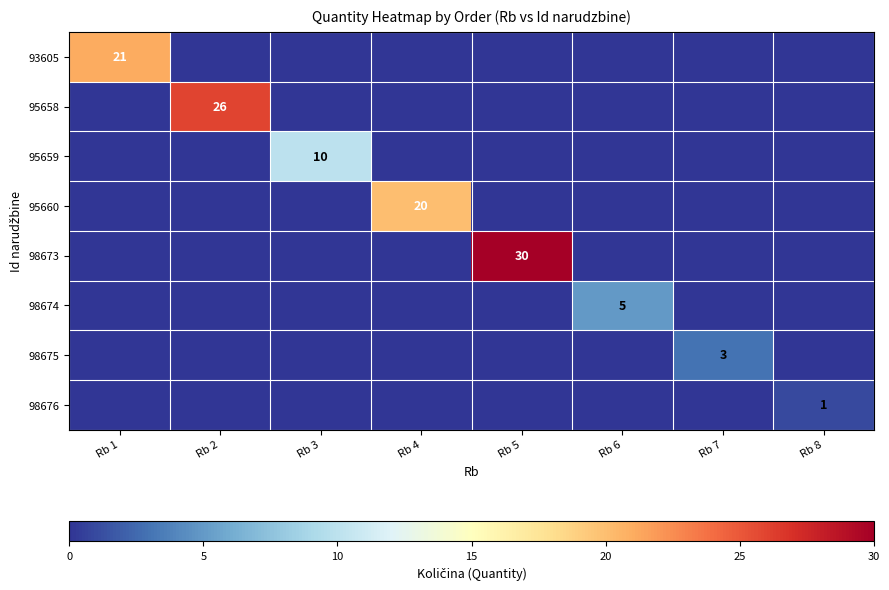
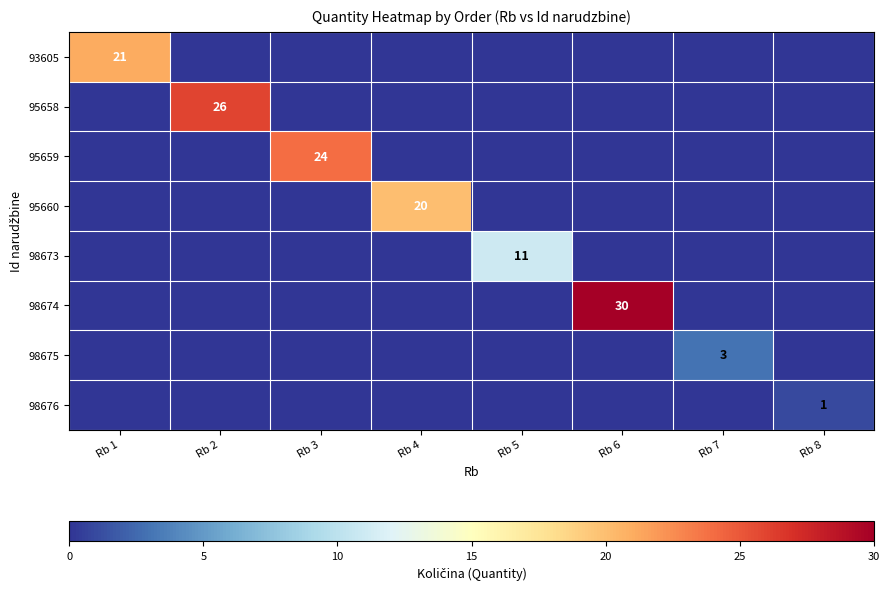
95659, Rb 3: 10 -> 24
98673, Rb 5: 30 -> 11
98674, Rb 6: 5 -> 30
